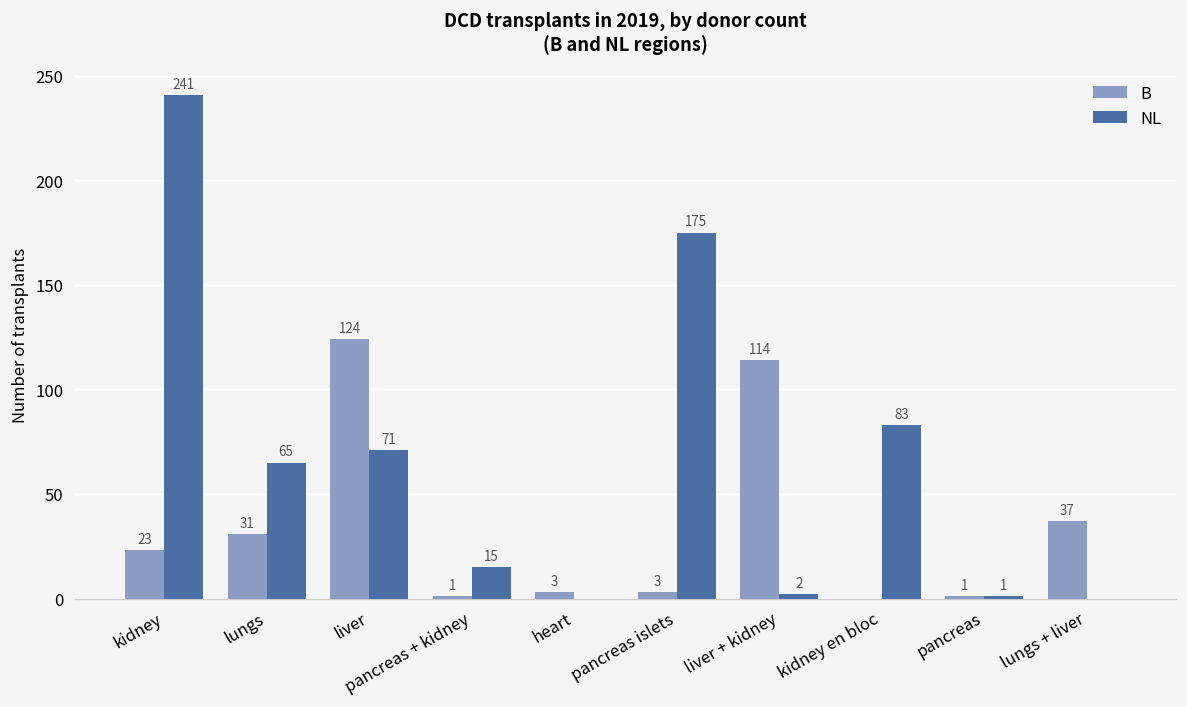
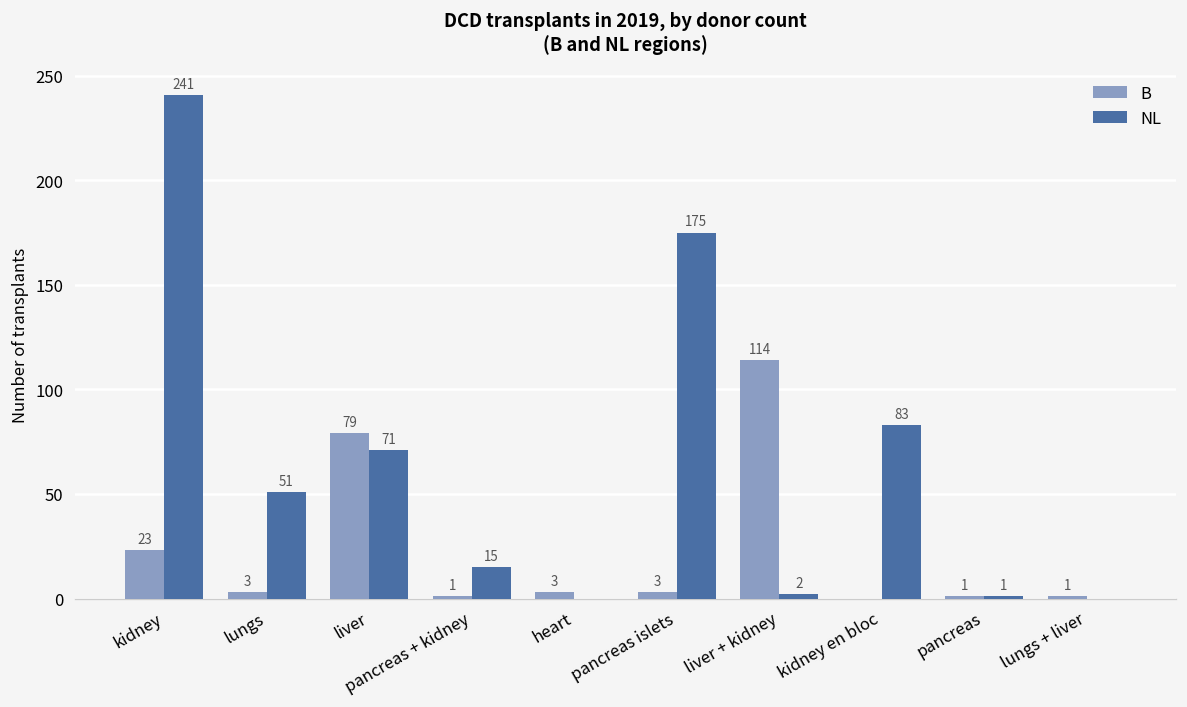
B, lungs: 31 -> 3
NL, lungs: 65 -> 51
B, liver: 124 -> 79
B, lungs + liver: 37 -> 1
